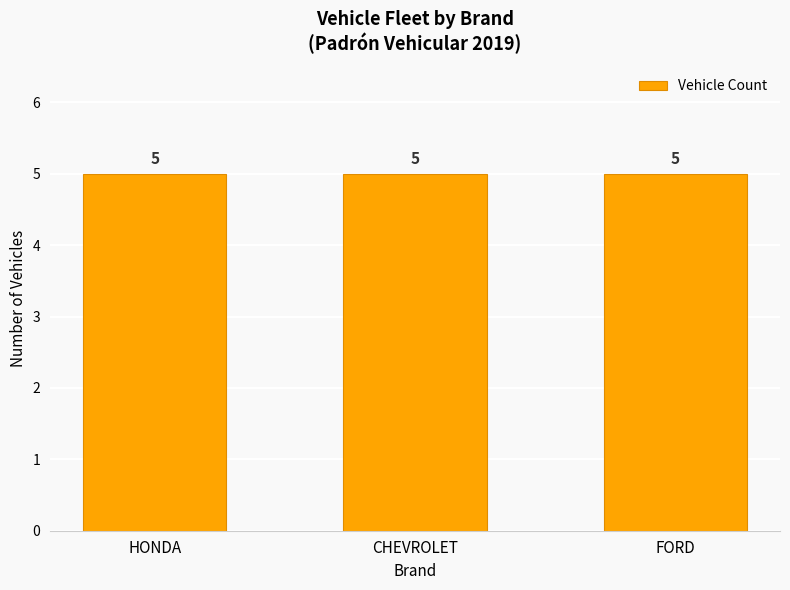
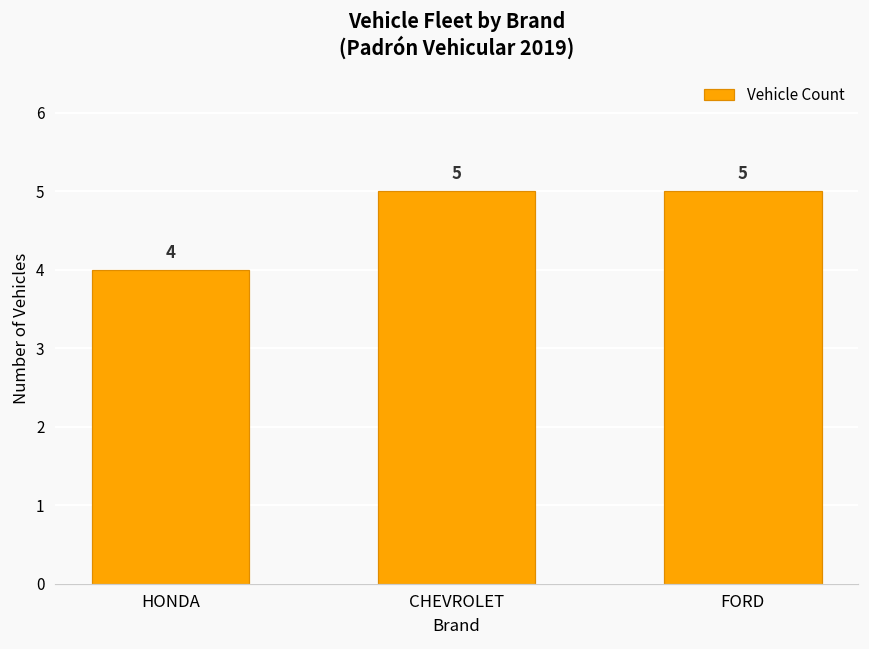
HONDA: 5 -> 4
